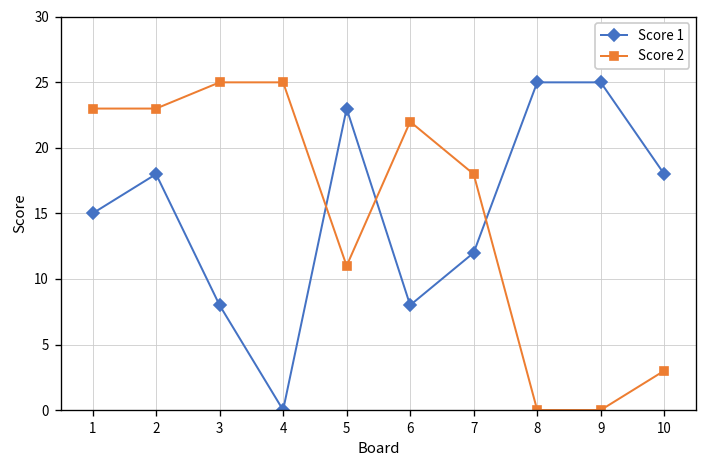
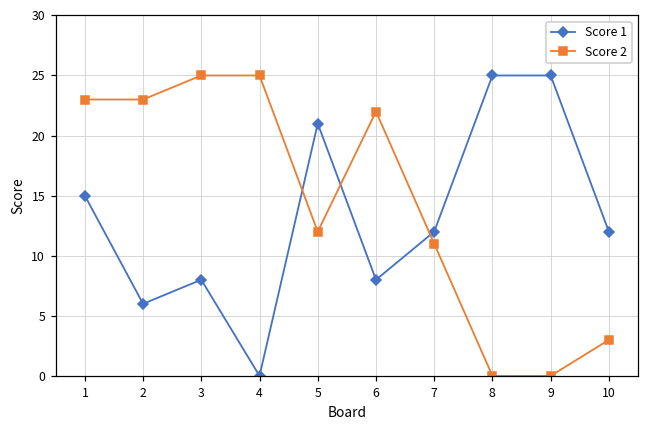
Score 1, 2: 18 -> 6
Score 1, 5: 23 -> 21
Score 2, 5: 11 -> 12
Score 2, 7: 18 -> 11
Score 1, 10: 18 -> 12
